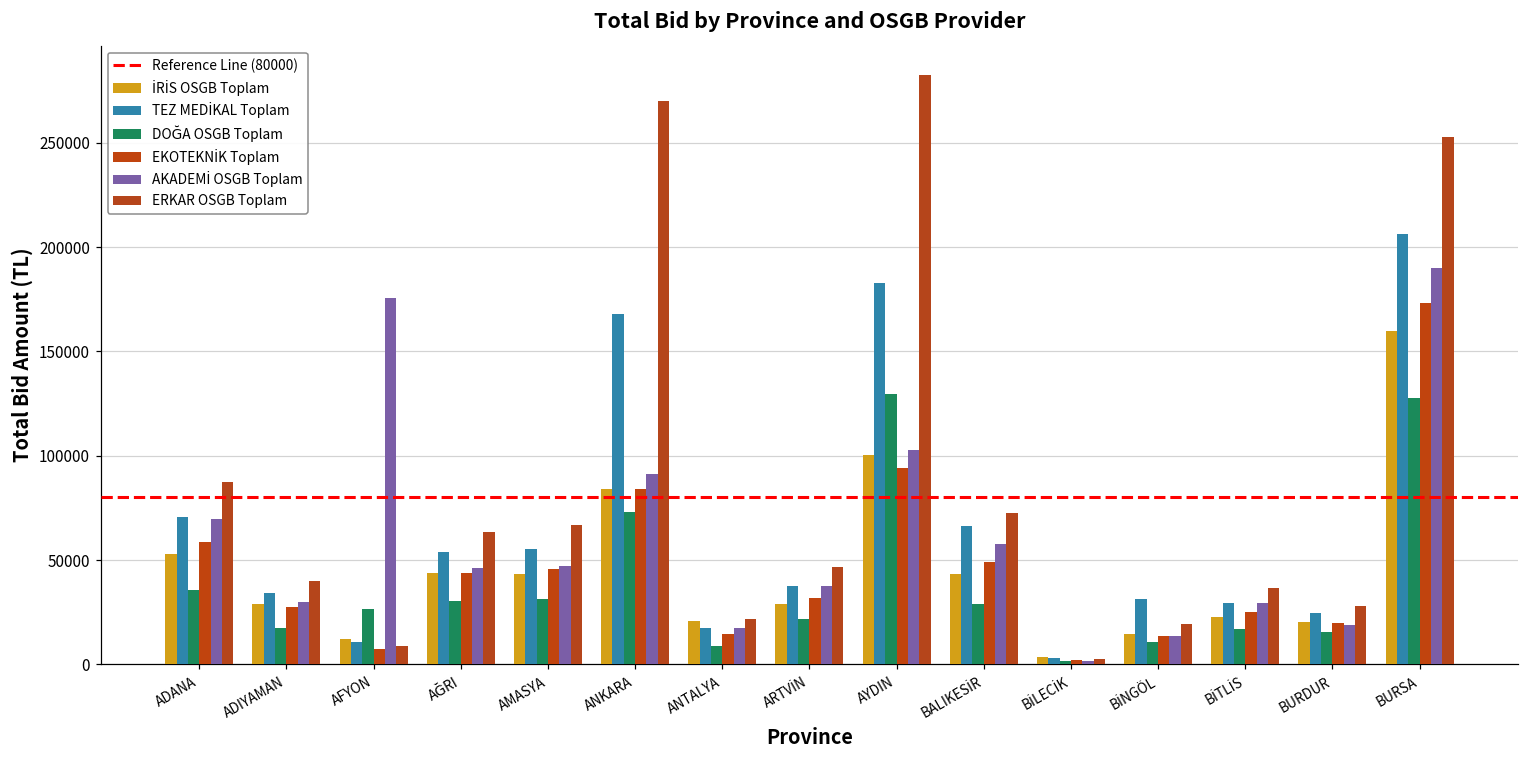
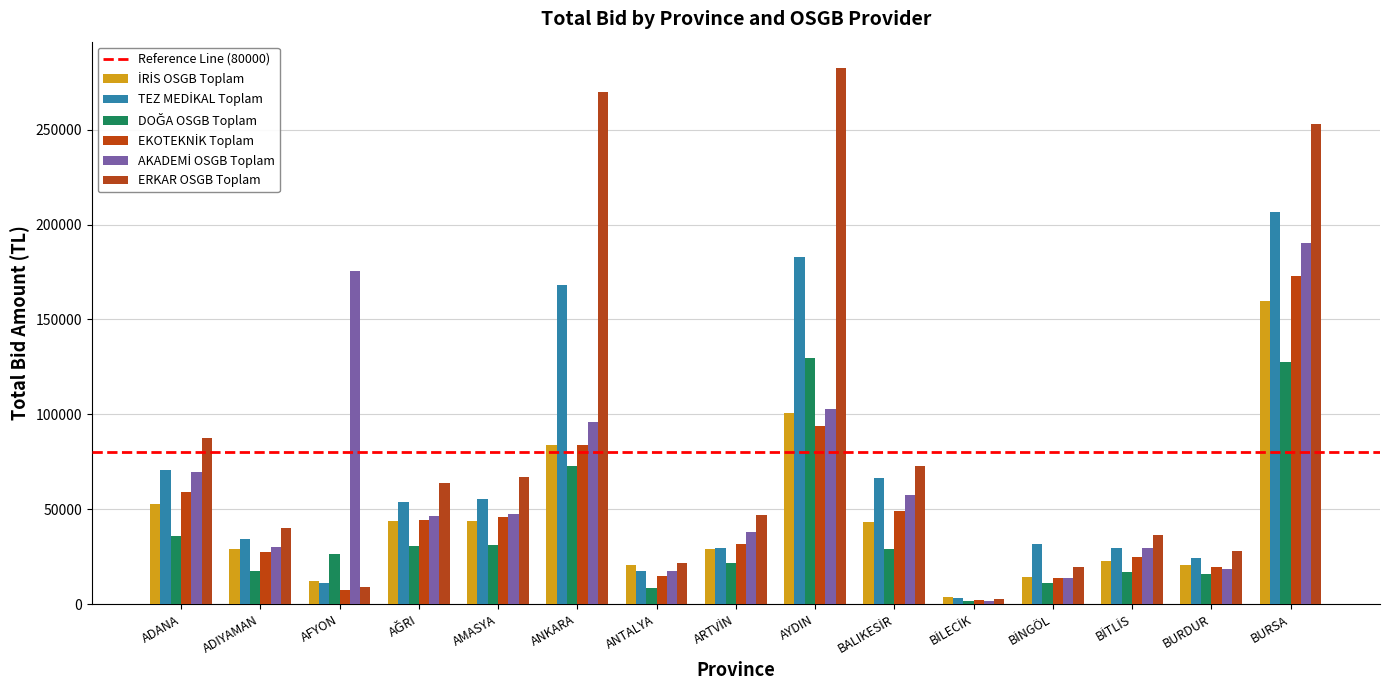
AKADEMİ OSGB Toplam, ANKARA: 91000 -> 96000
TEZ MEDİKAL Toplam, ARTVİN: 38000 -> 29000
